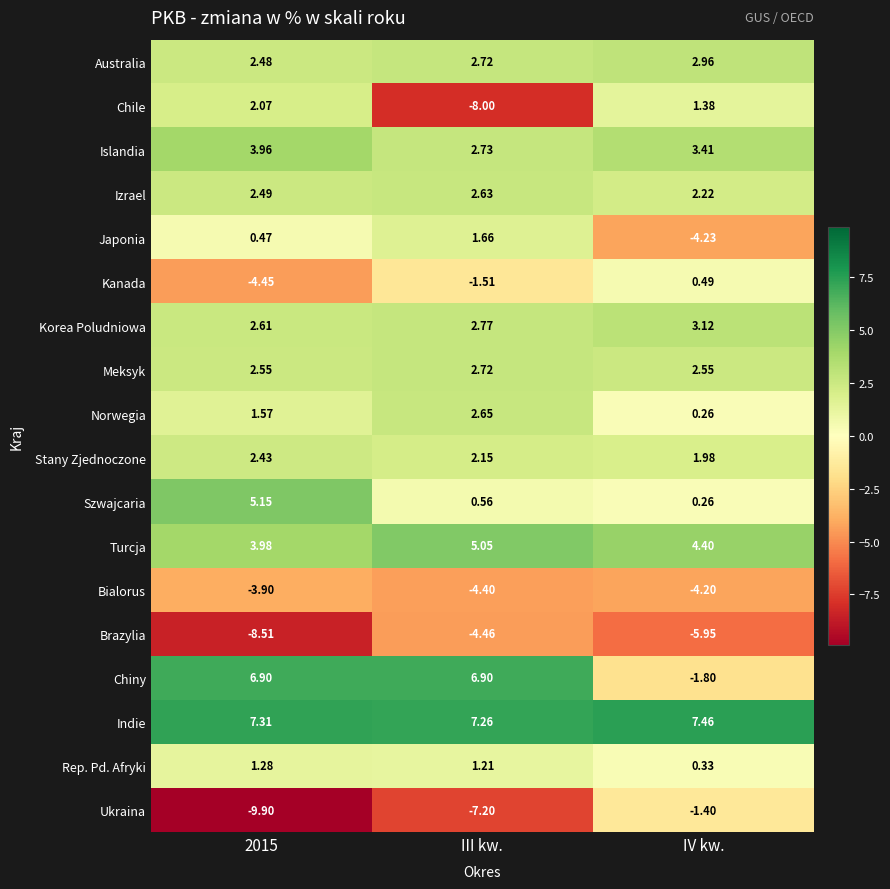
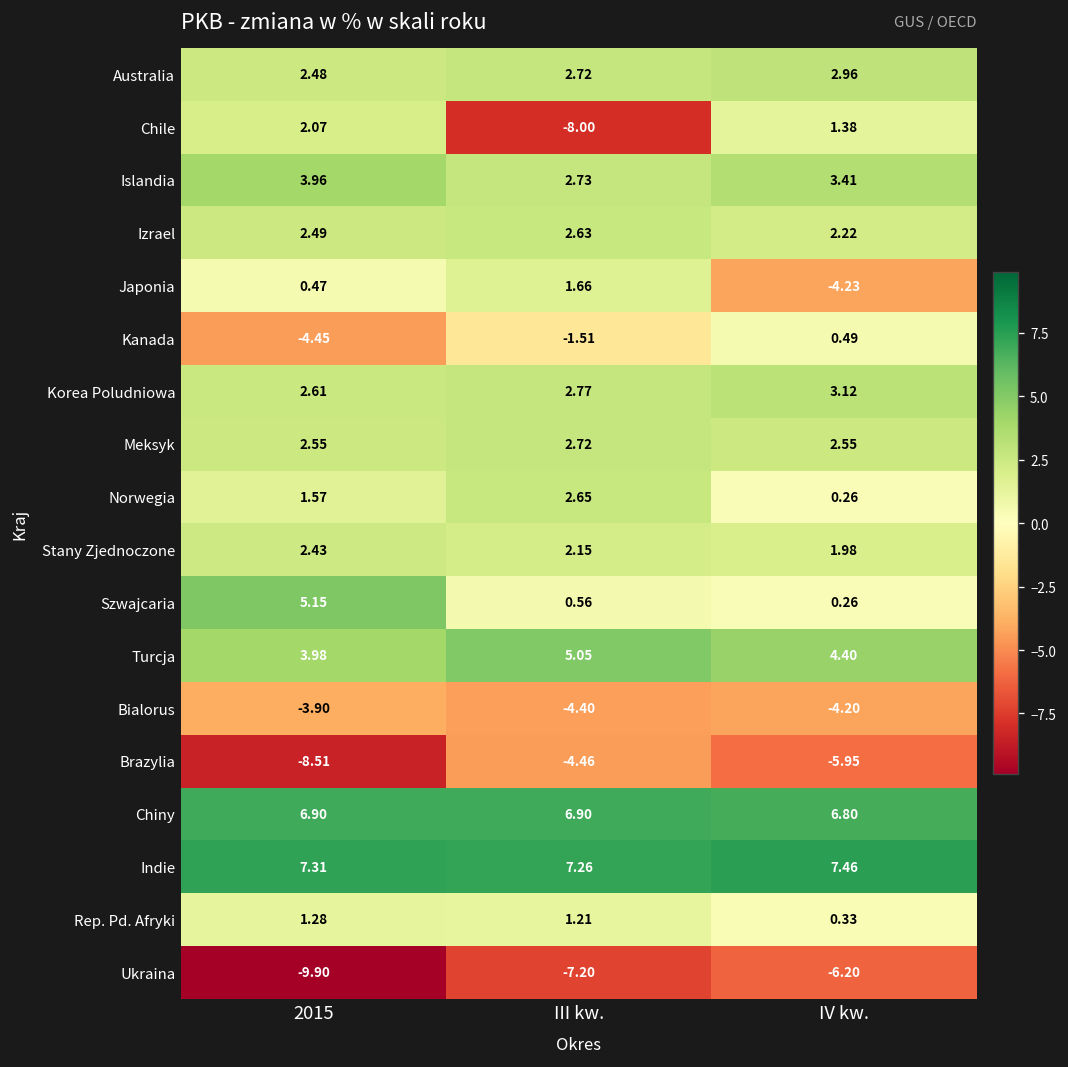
Chiny, IV kw.: -1.80 -> 6.80
Ukraina, IV kw.: -1.40 -> -6.20
